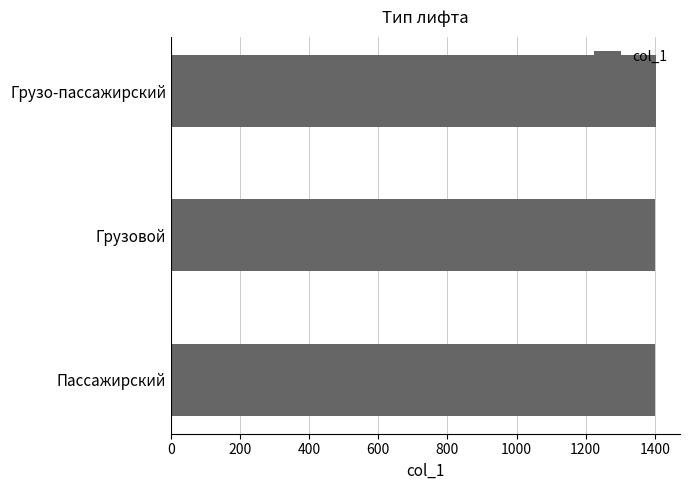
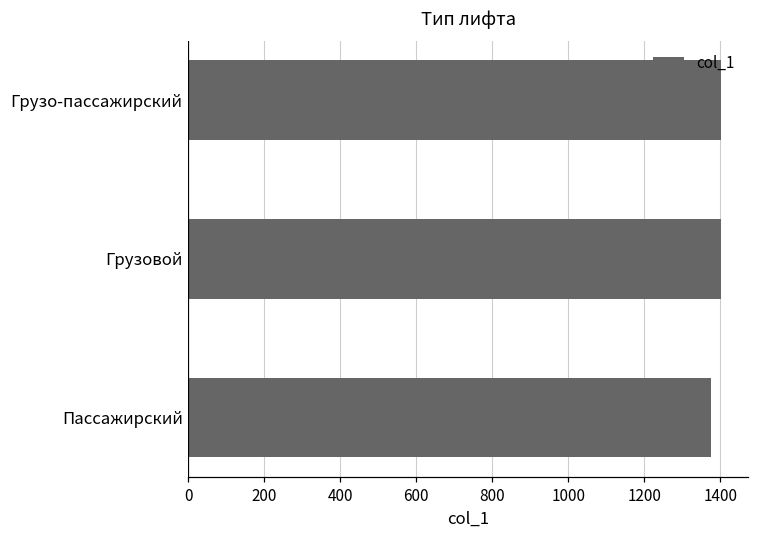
Пассажирский: 1400 -> 1380
